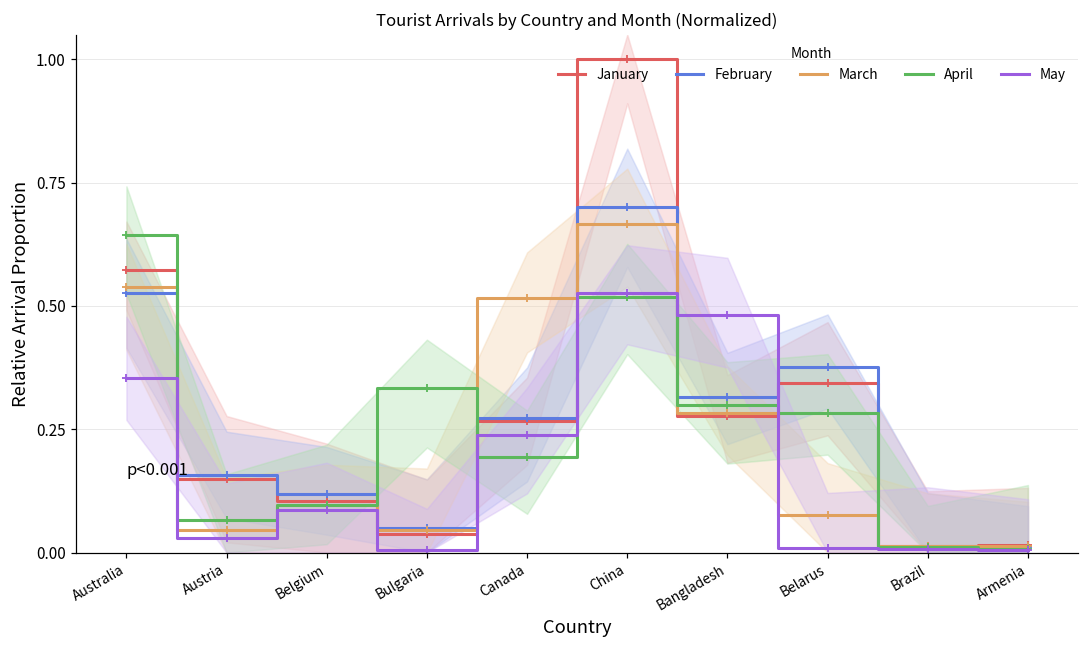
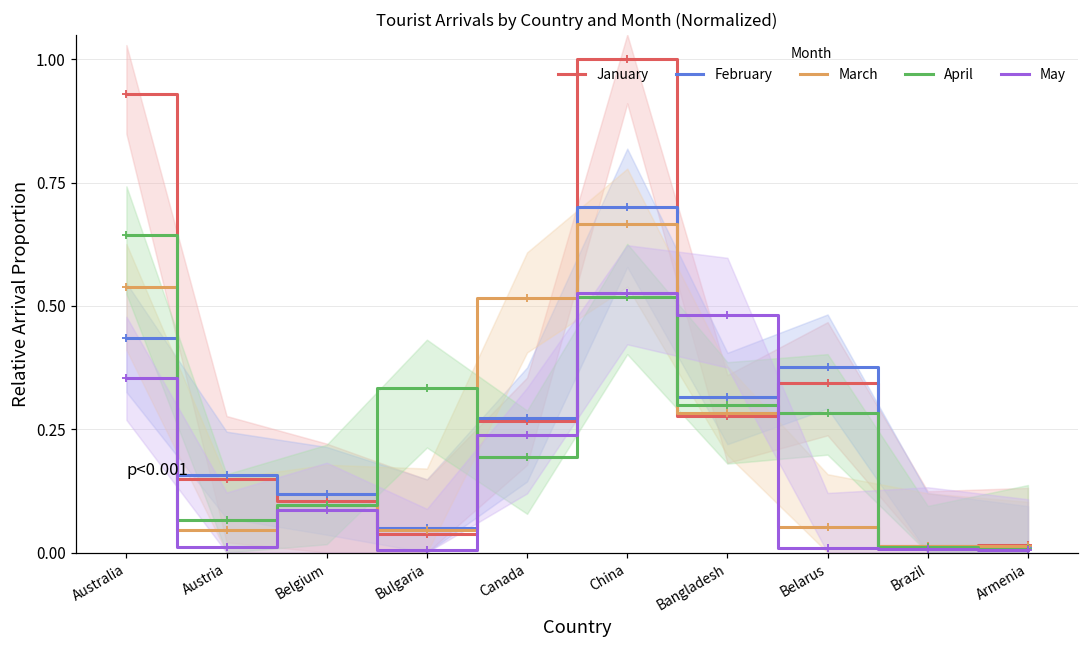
January, Australia: 0.57 -> 0.93
February, Australia: 0.53 -> 0.44
May, Austria: 0.03 -> 0.01
March, Belarus: 0.08 -> 0.05
